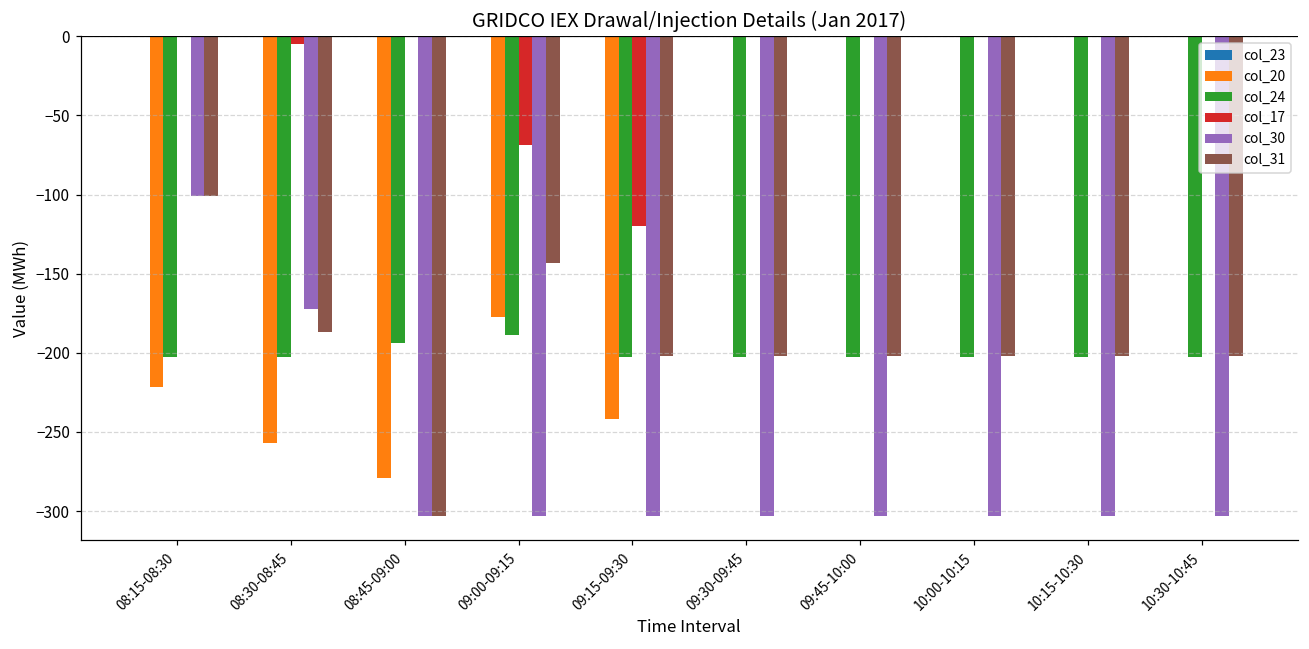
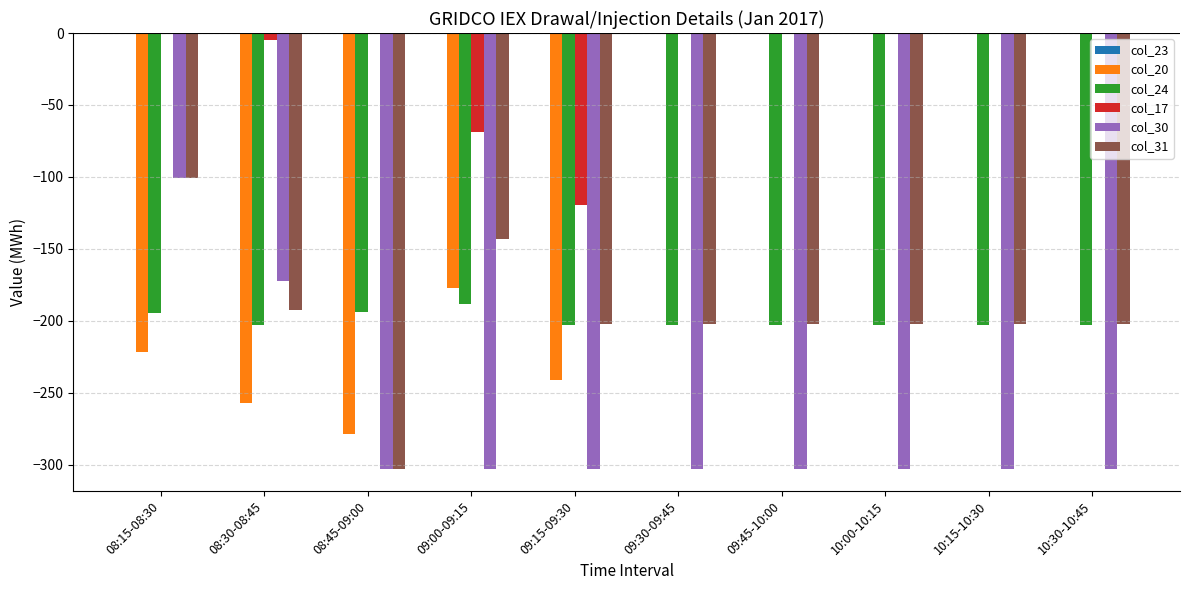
col_24, 08:15-08:30: -203 -> -194
col_31, 08:30-08:45: -187 -> -193
